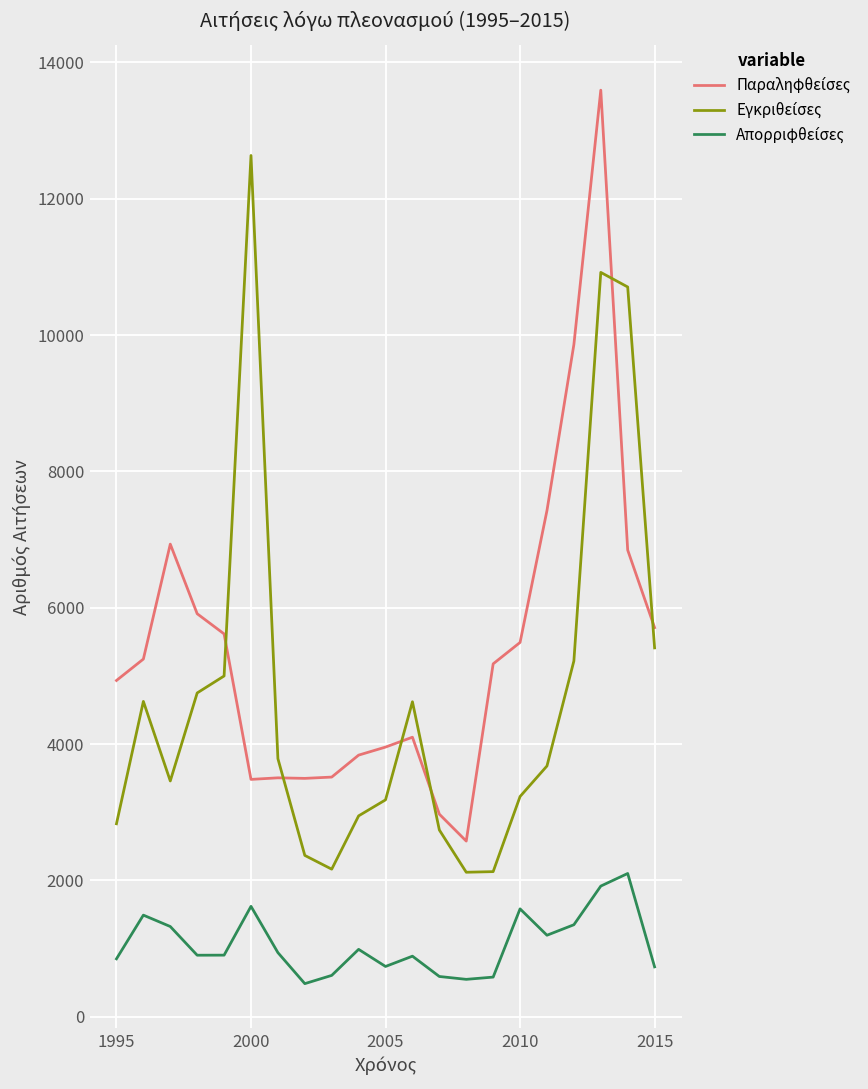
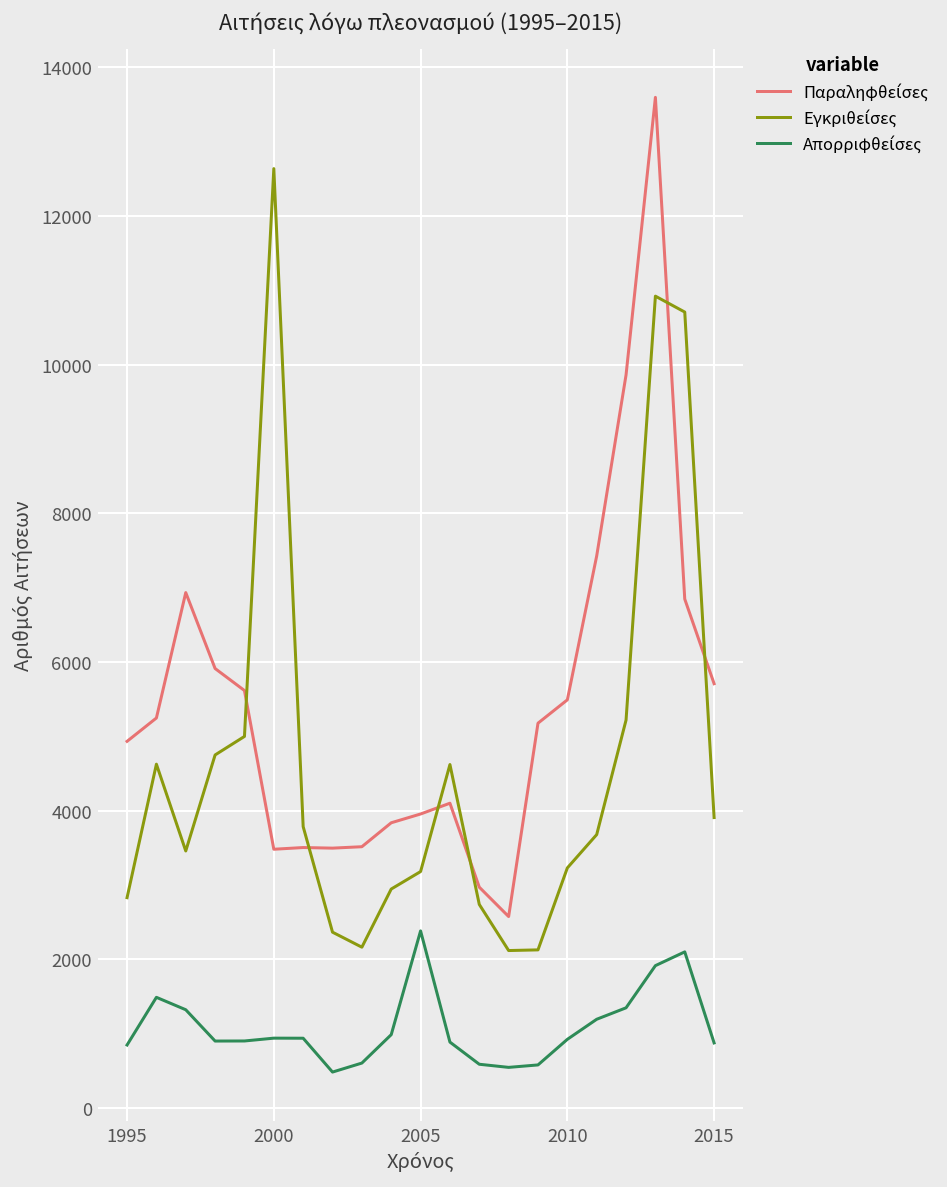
Απορριφθείσες, 2000: 1600 -> 900
Απορριφθείσες, 2005: 700 -> 2400
Απορριφθείσες, 2010: 1600 -> 900
Εγκριθείσες, 2015: 5400 -> 3900
Απορριφθείσες, 2015: 700 -> 900
